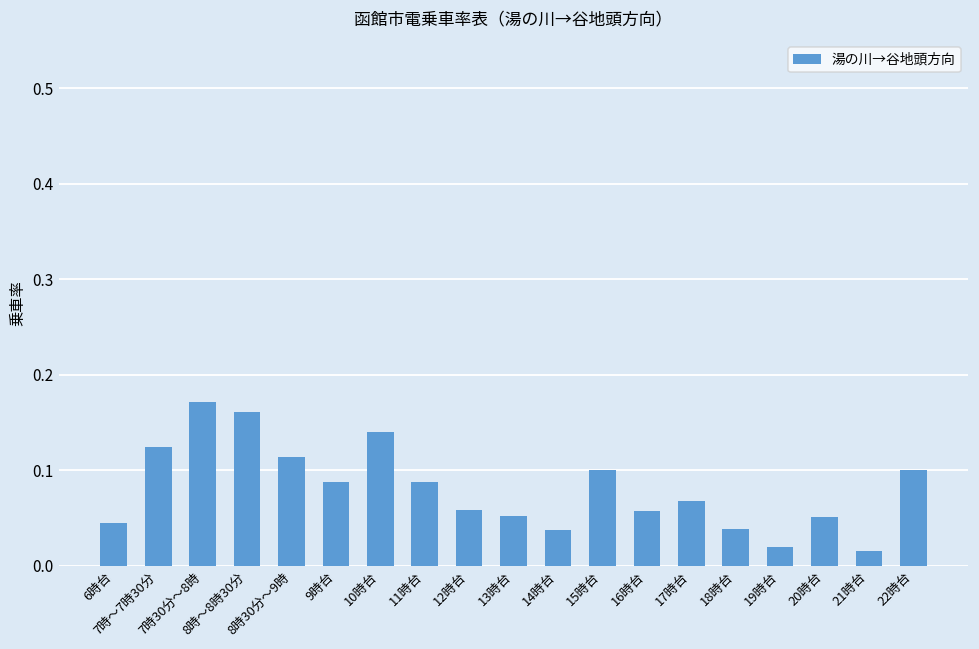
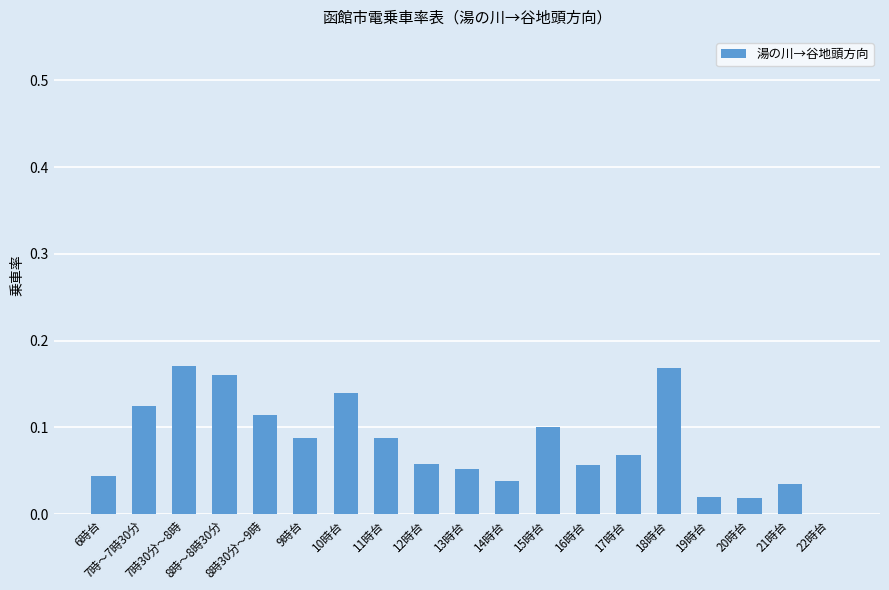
18時台: 0.04 -> 0.17
20時台: 0.05 -> 0.02
21時台: 0.02 -> 0.03
22時台: 0.1 -> 0.0
